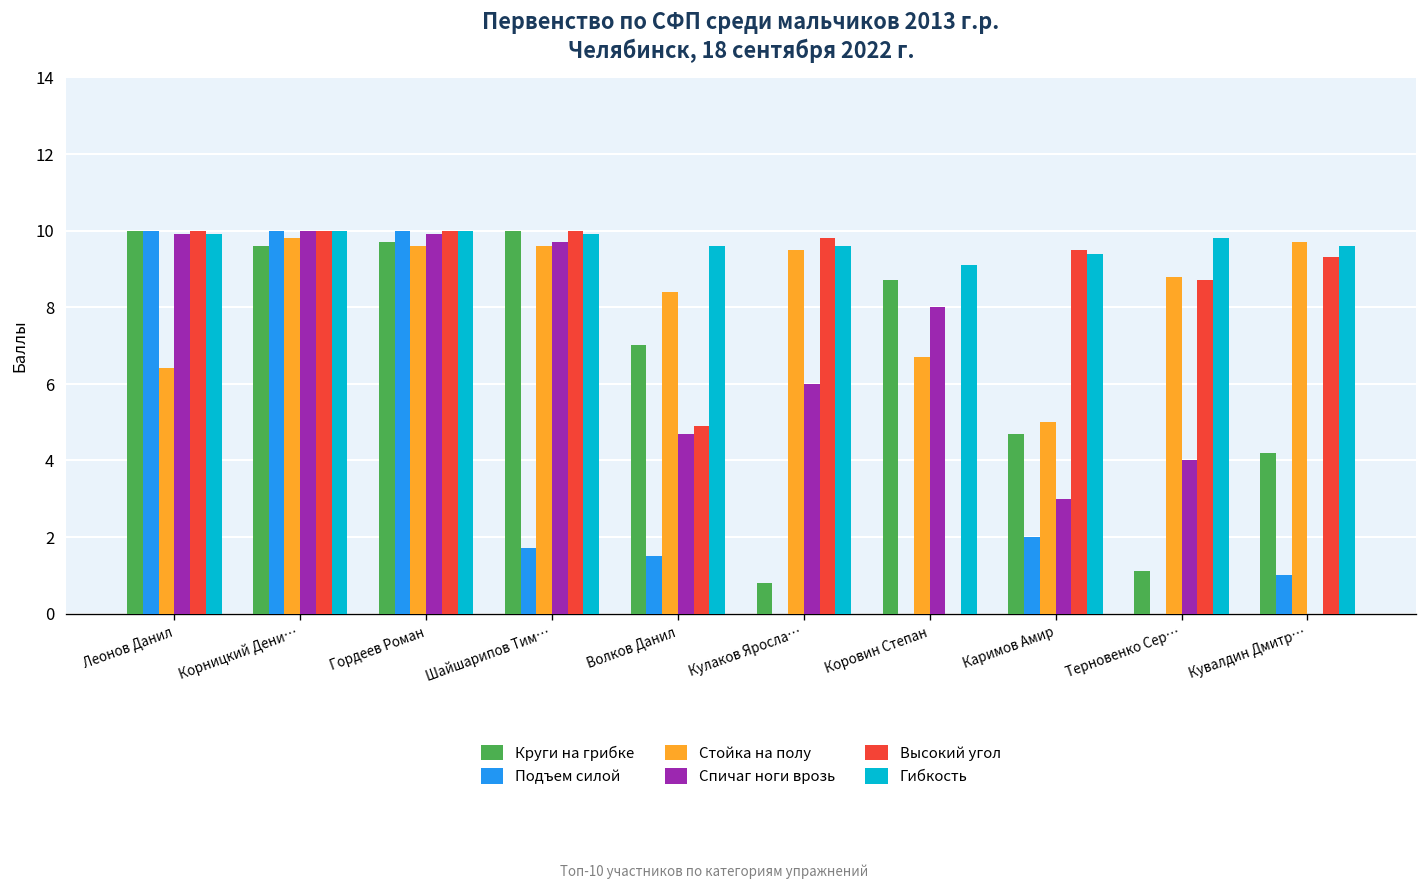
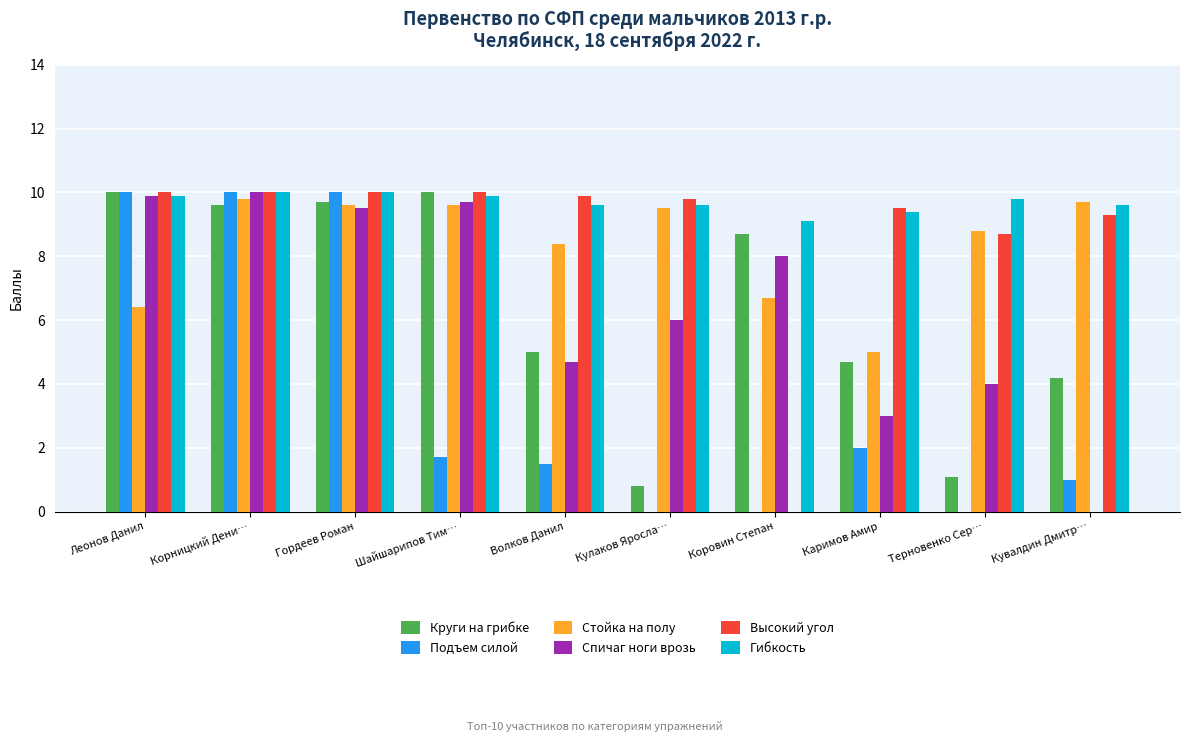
Спичаг ноги врозь, Гордеев Роман: 9.9 -> 9.5
Круги на грибке, Волков Данил: 7 -> 5
Высокий угол, Волков Данил: 4.9 -> 9.9
